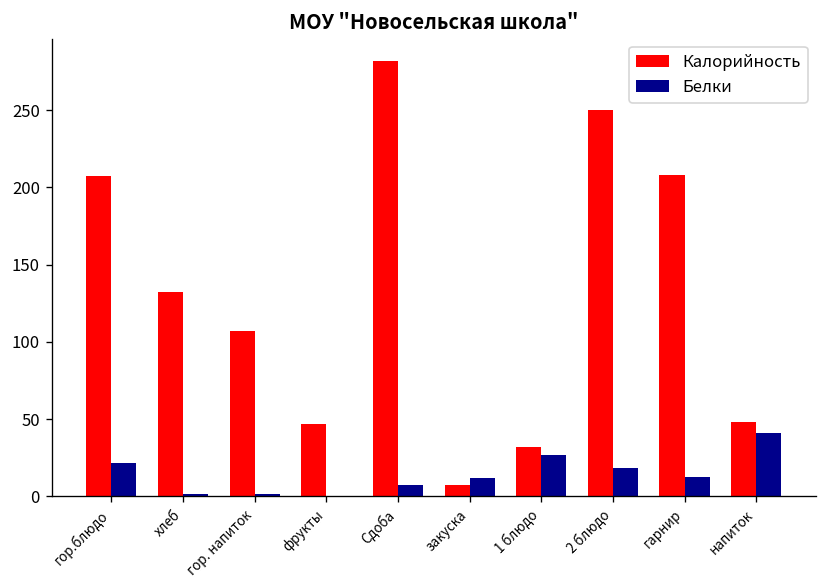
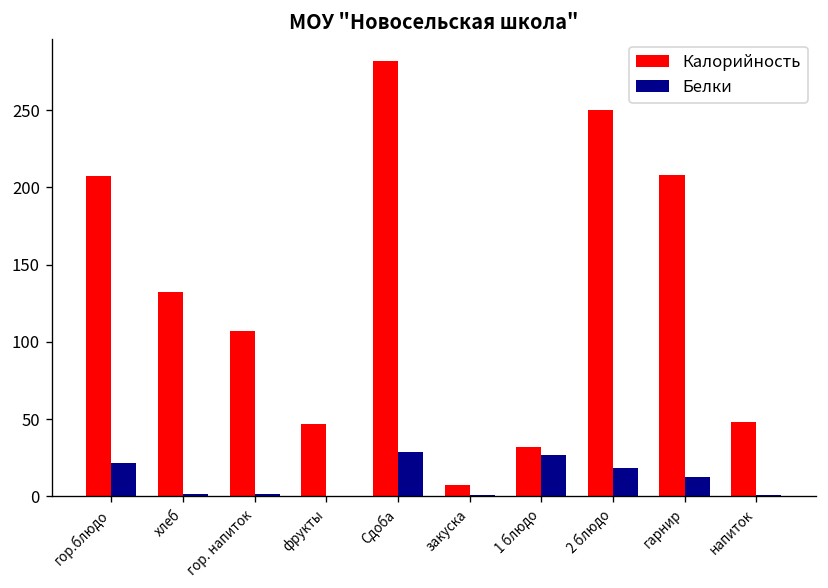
Белки, Сдоба: 7 -> 29
Белки, закуска: 12 -> 1
Белки, напиток: 41 -> 1
